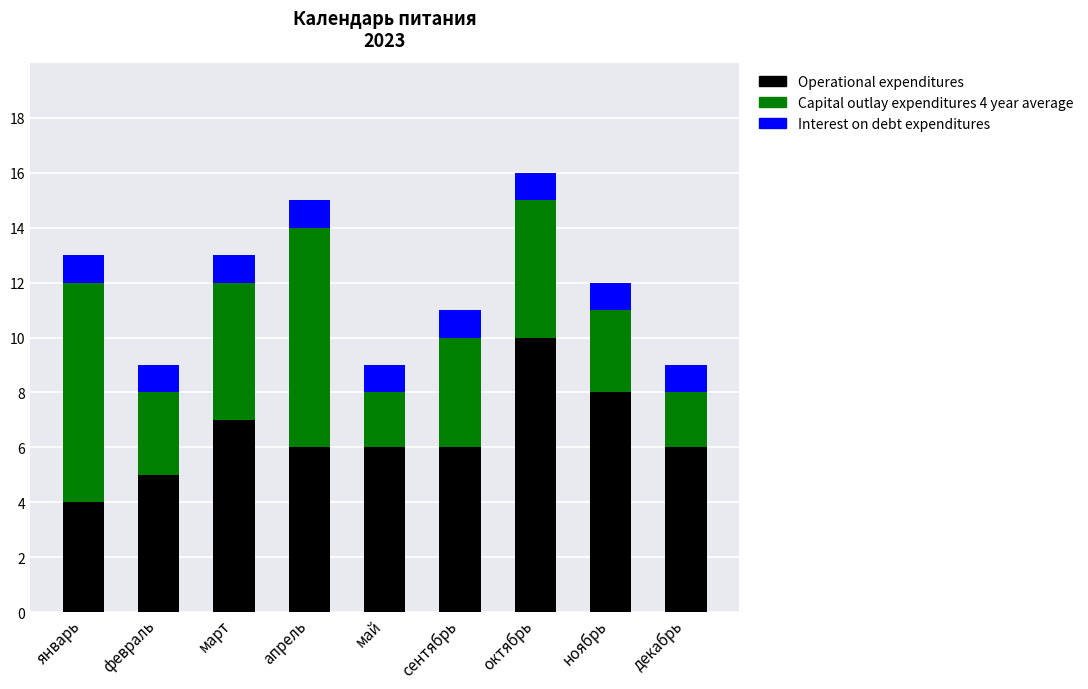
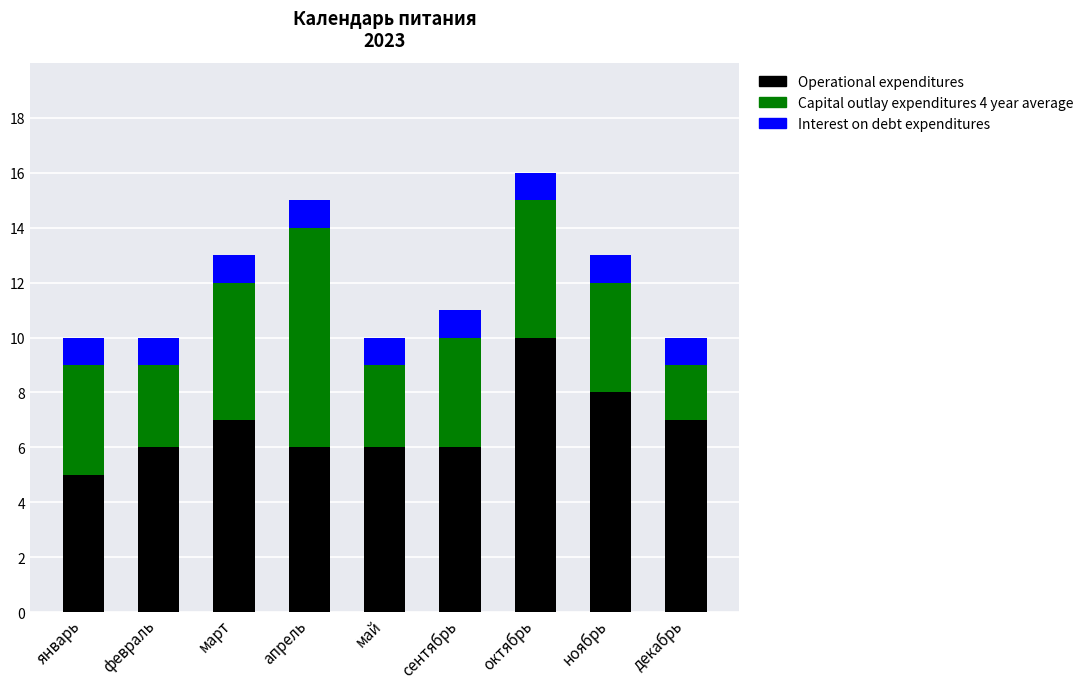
Operational expenditures, январь: 4 -> 5
Capital outlay expenditures 4 year average, январь: 8 -> 4
Operational expenditures, февраль: 5 -> 6
Capital outlay expenditures 4 year average, май: 2 -> 3
Capital outlay expenditures 4 year average, ноябрь: 3 -> 4
Operational expenditures, декабрь: 6 -> 7
